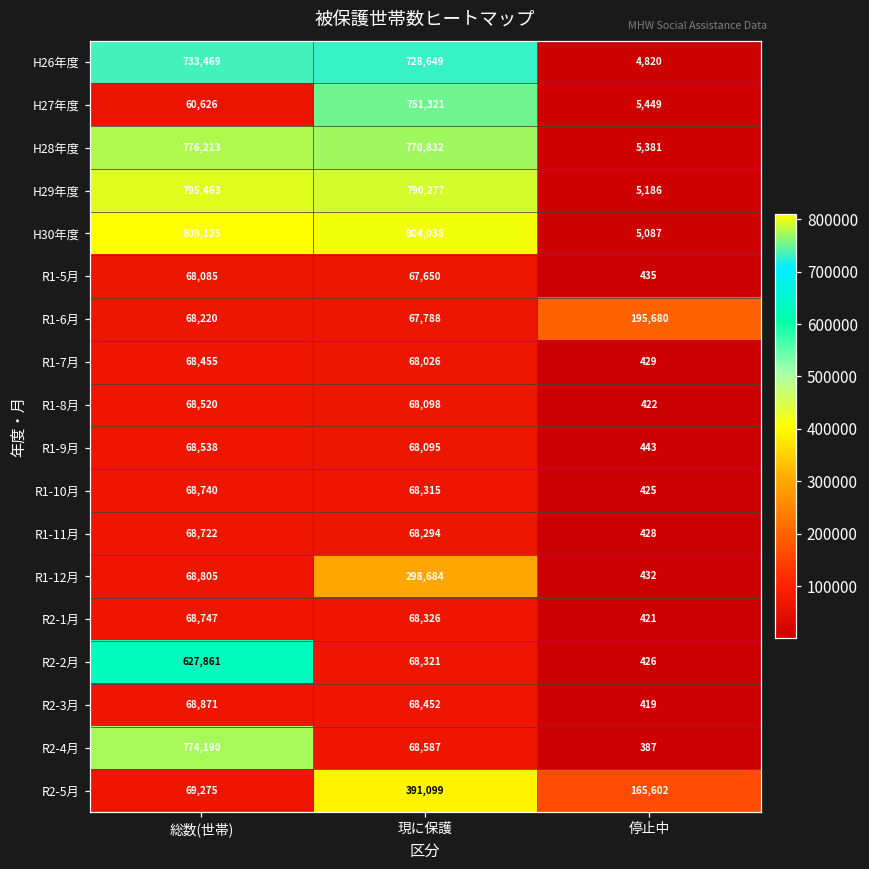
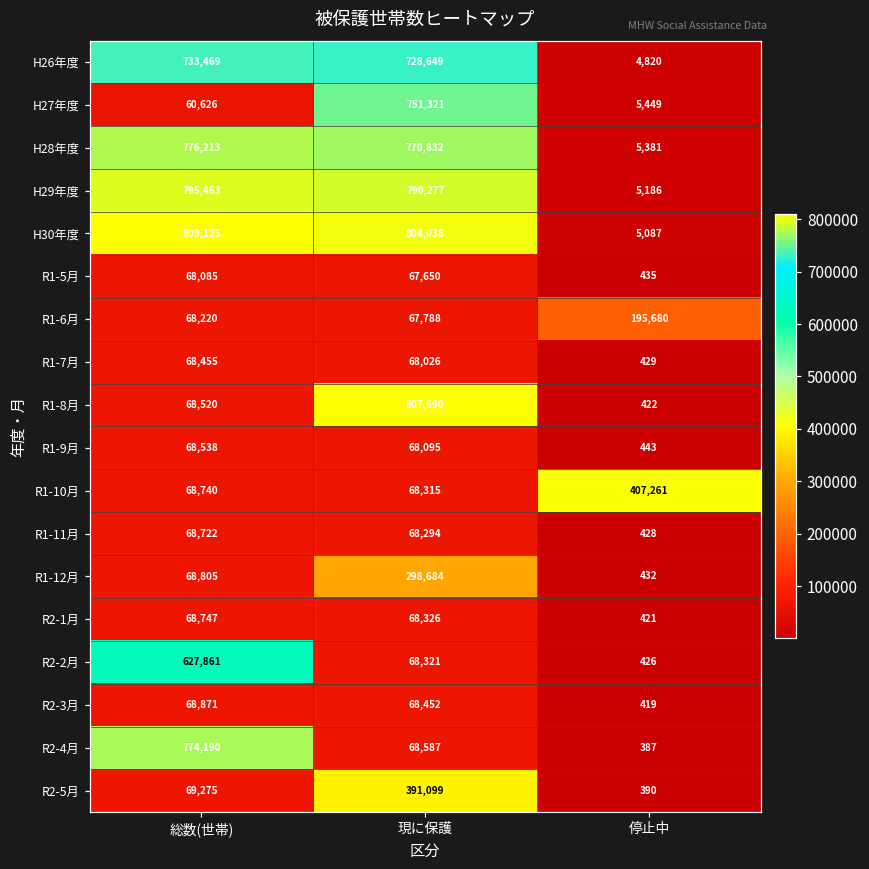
R1-8月, 現に保護: 68,098 -> 807,690
R1-10月, 停止中: 425 -> 407,261
R2-5月, 停止中: 165,602 -> 390
